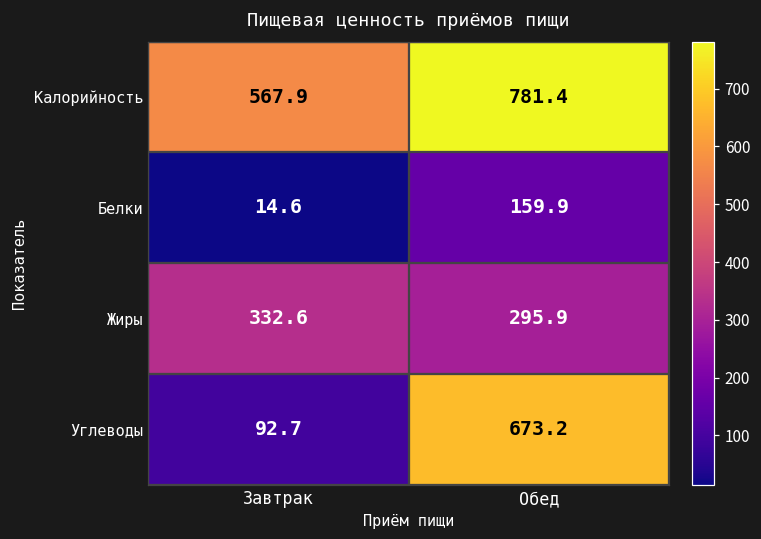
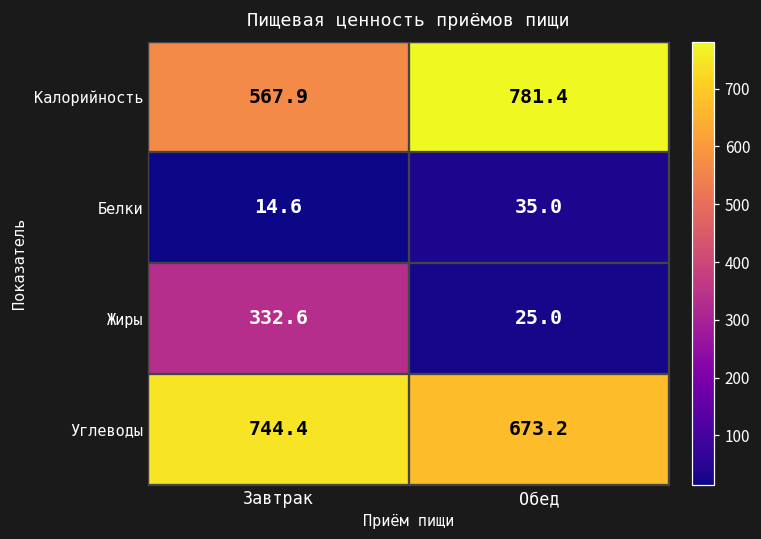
Белки, Обед: 159.9 -> 35.0
Жиры, Обед: 295.9 -> 25.0
Углеводы, Завтрак: 92.7 -> 744.4
